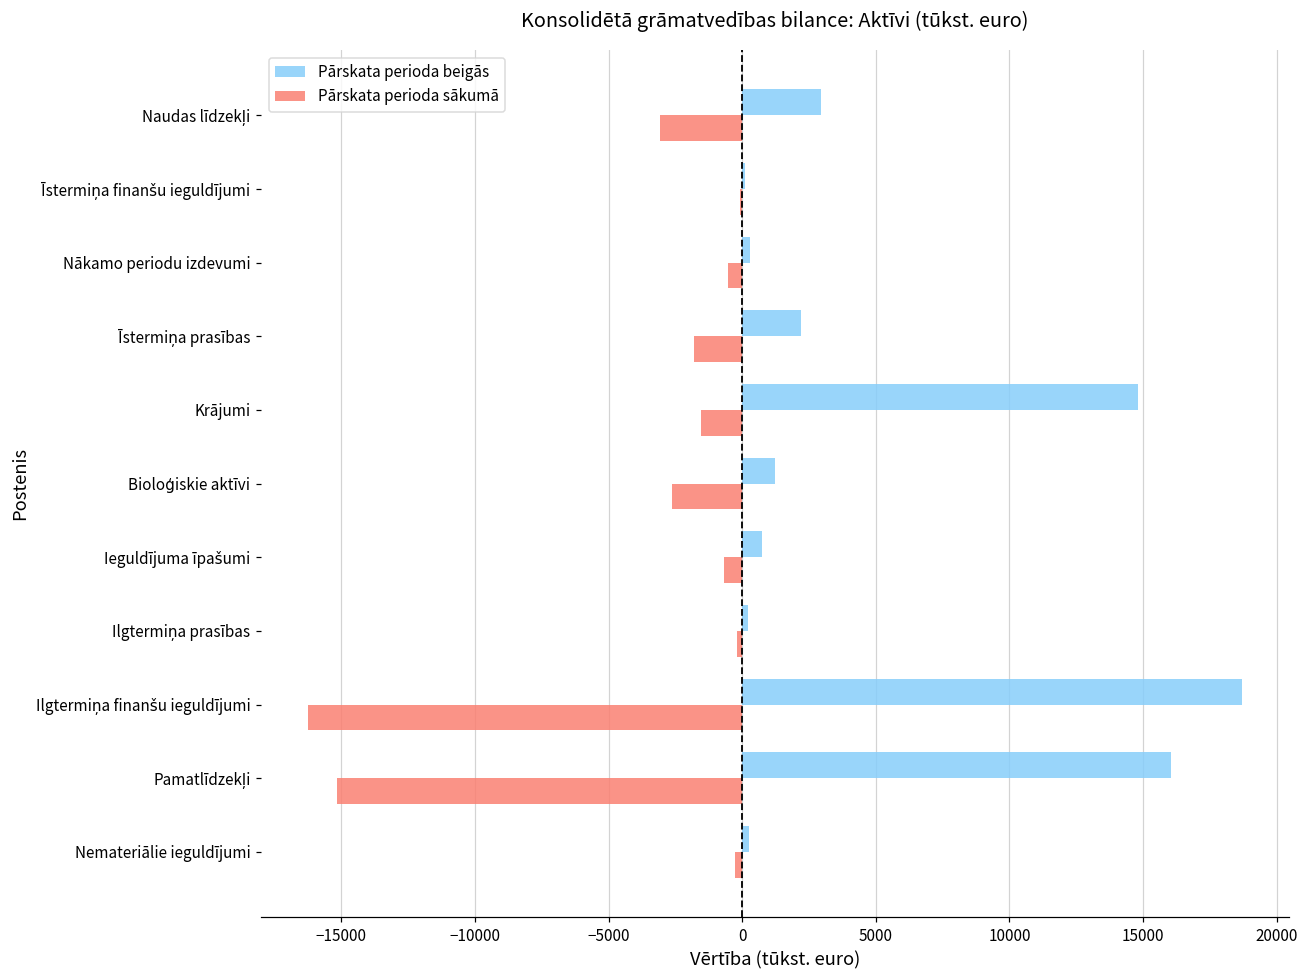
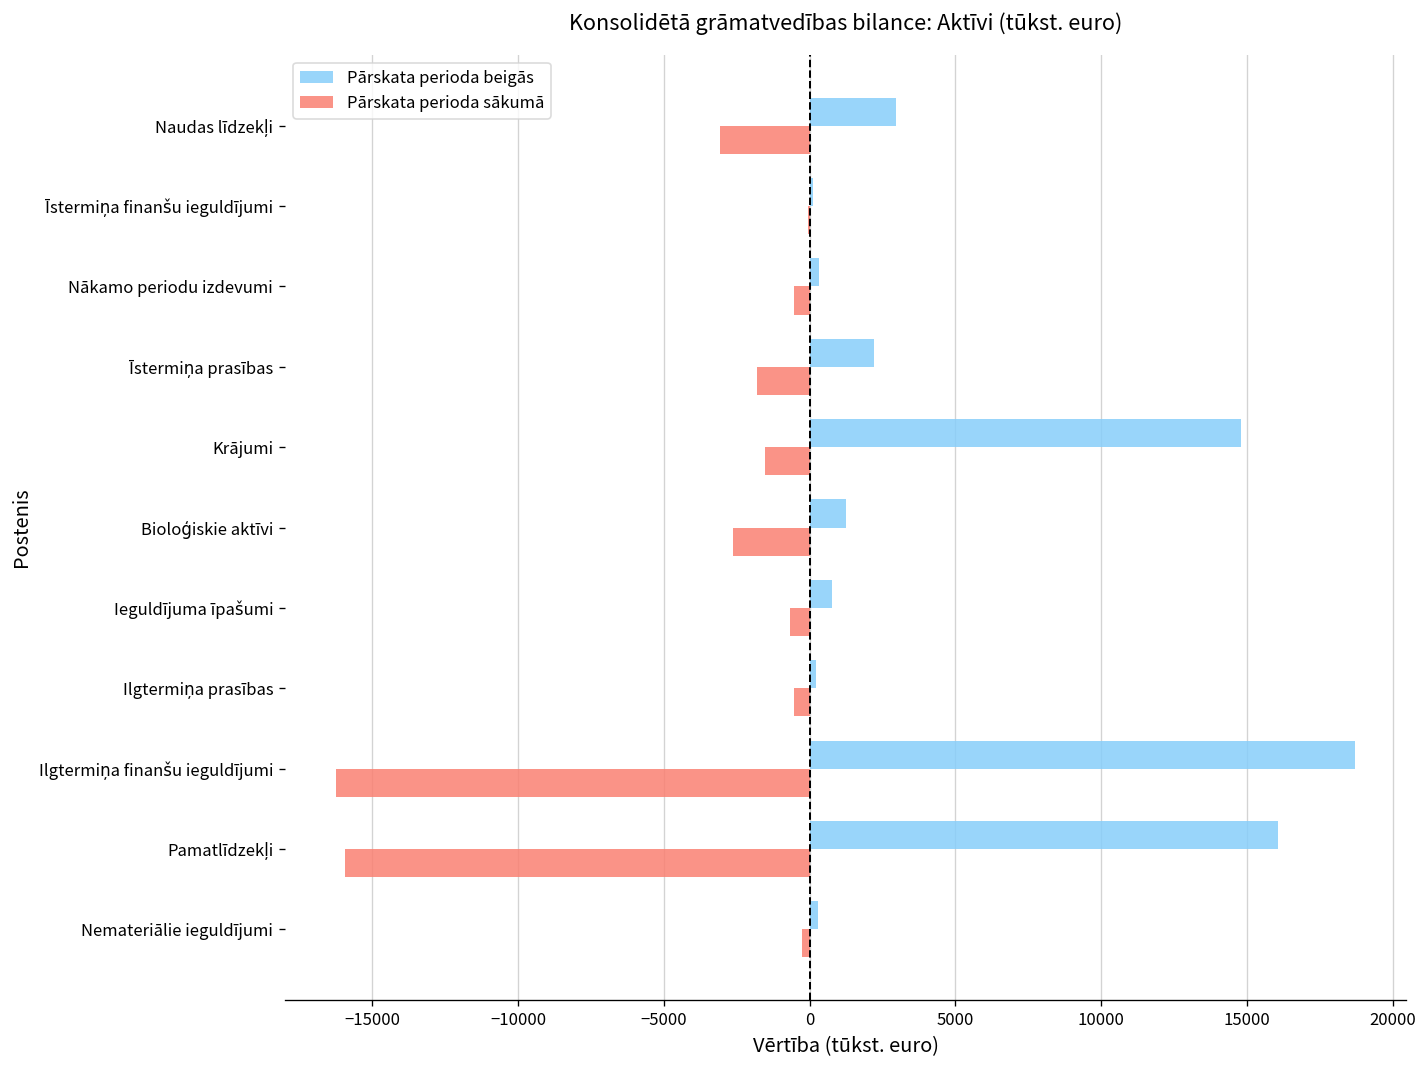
Pārskata perioda sākumā, Ilgtermiņa prasības: -200 -> -500
Pārskata perioda sākumā, Pamatlīdzekļi: -15200 -> -15900
